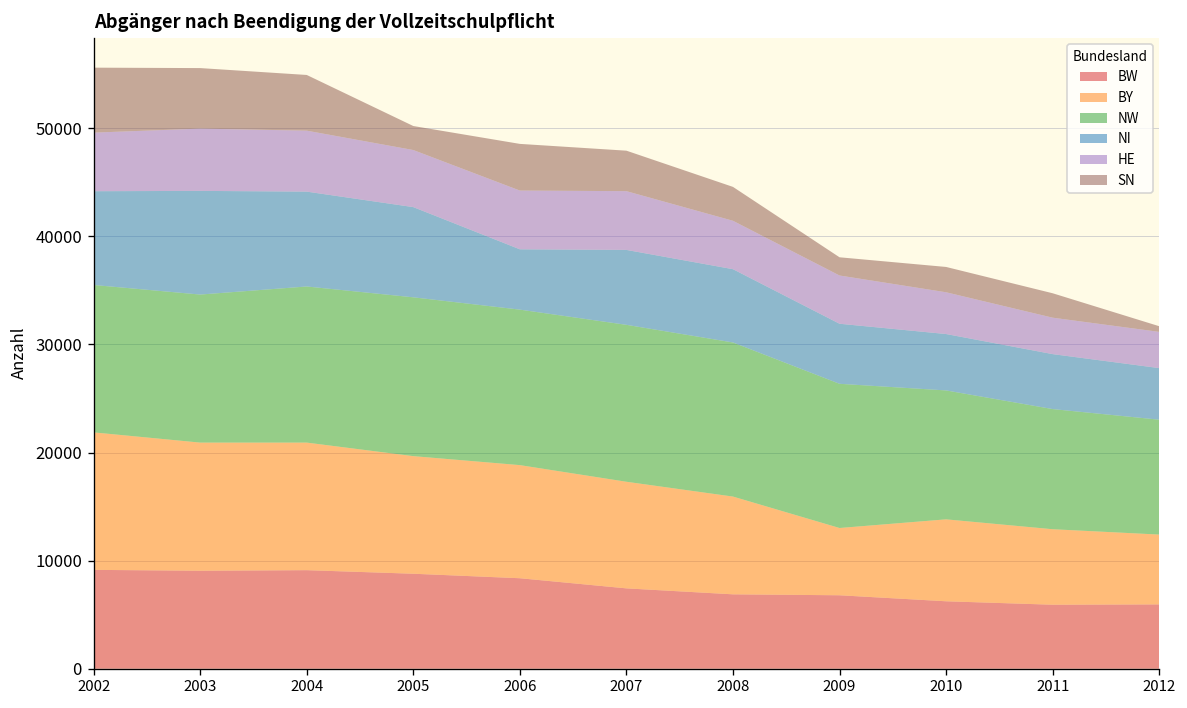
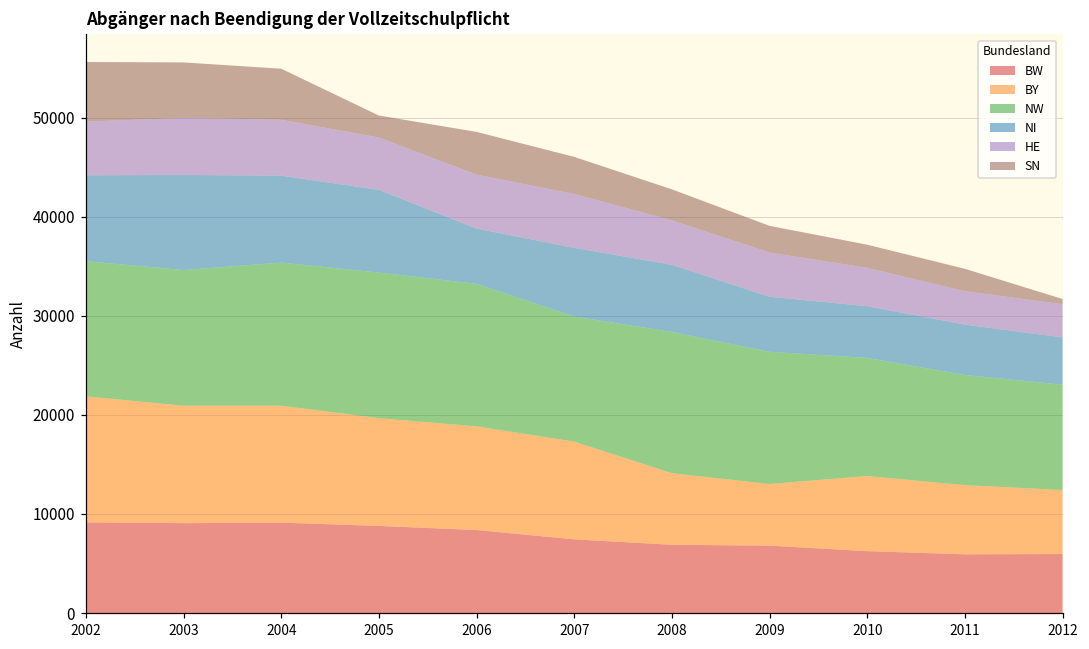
NW, 2007: 15000 -> 13000
BY, 2008: 9000 -> 7000
SN, 2009: 2000 -> 3000
